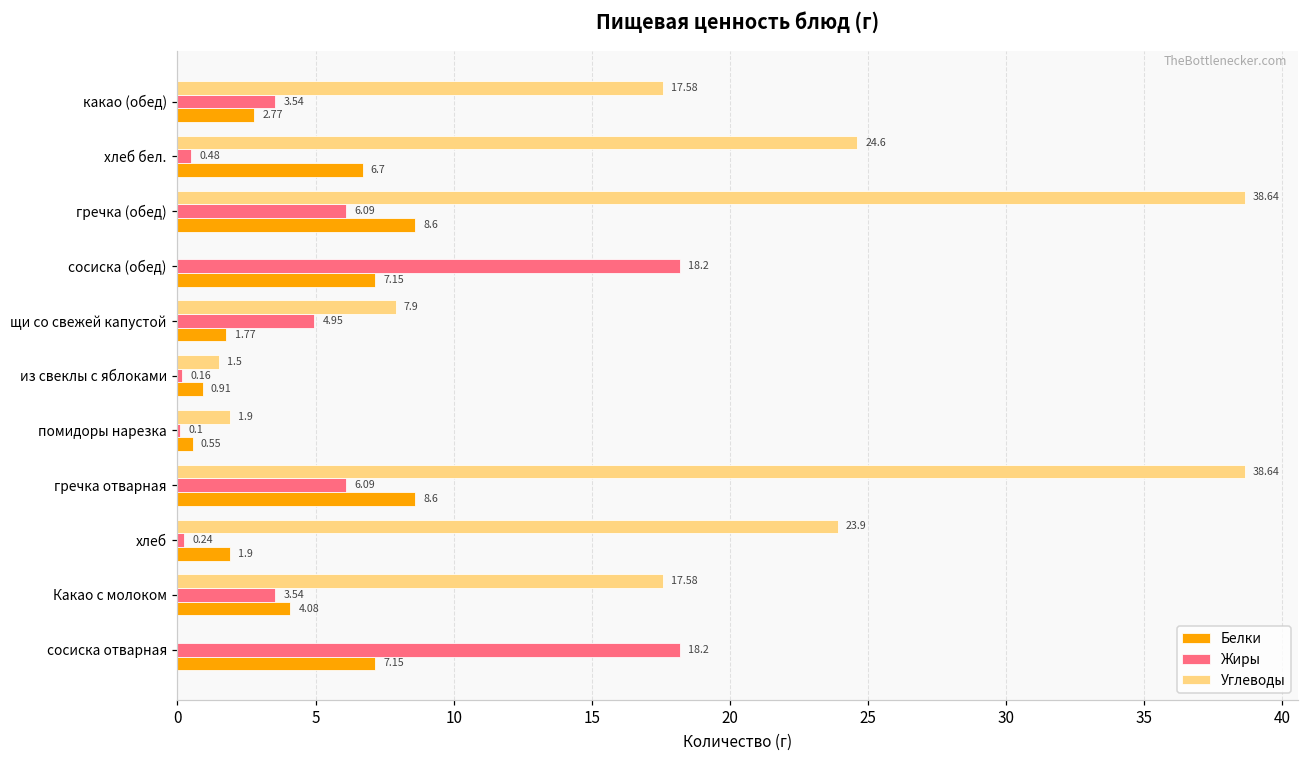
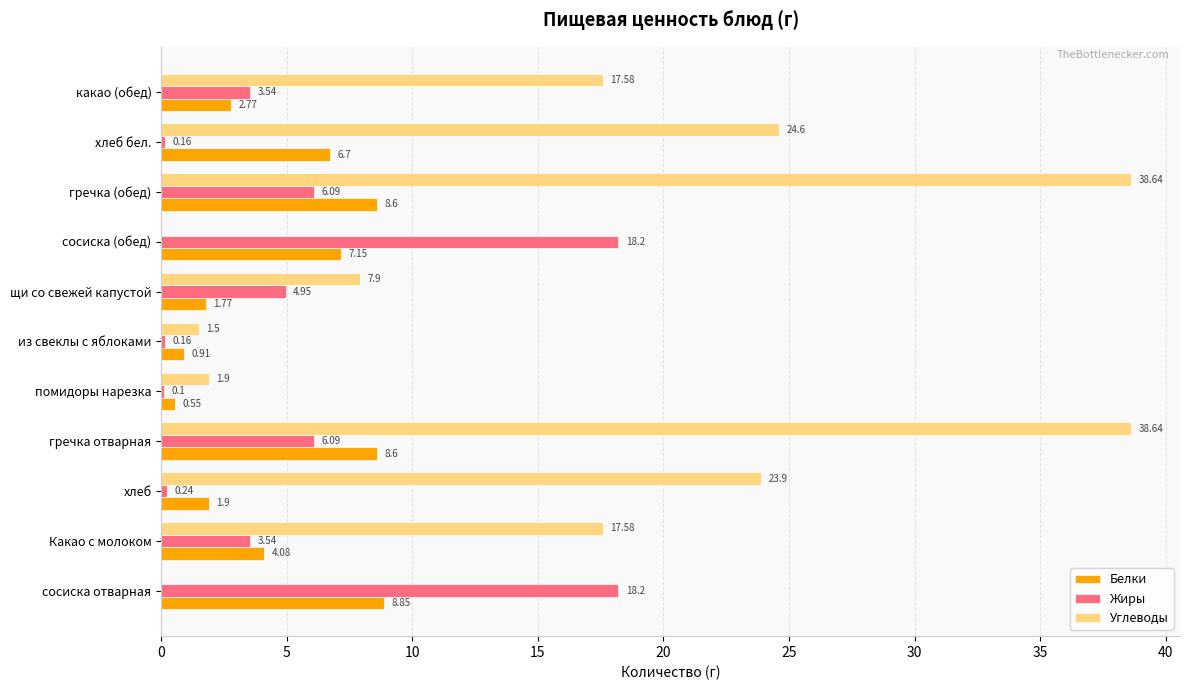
Жиры, хлеб бел.: 0.48 -> 0.16
Белки, сосиска отварная: 7.15 -> 8.85
